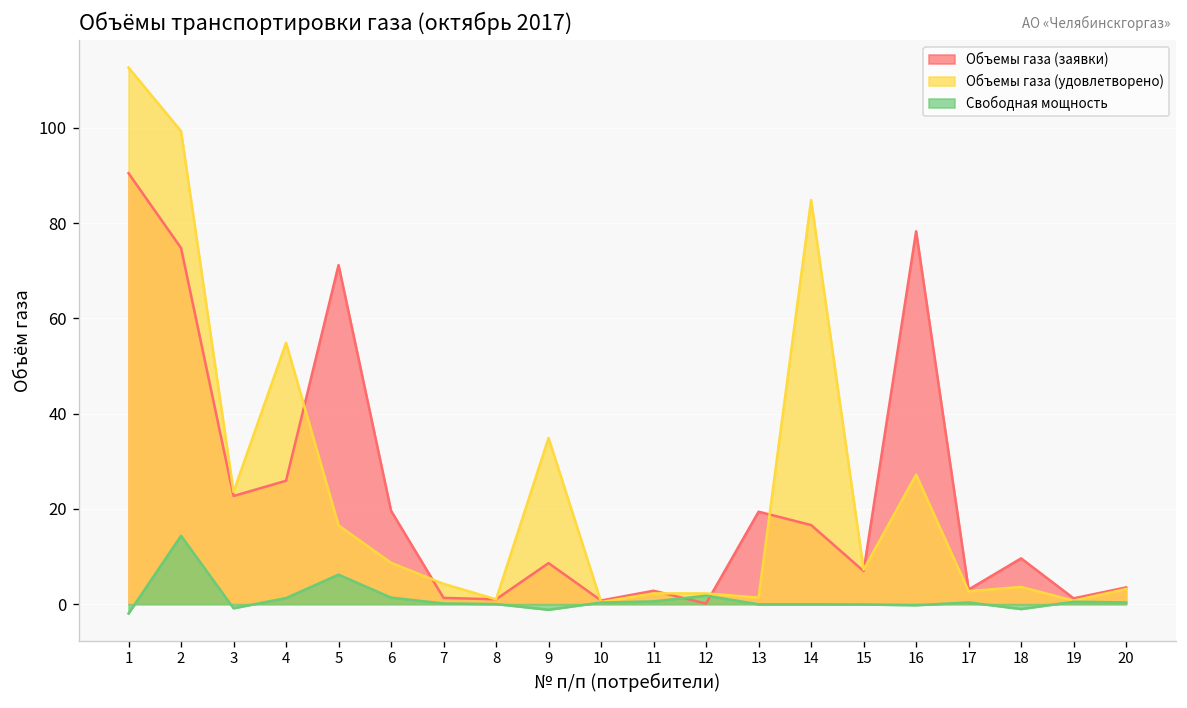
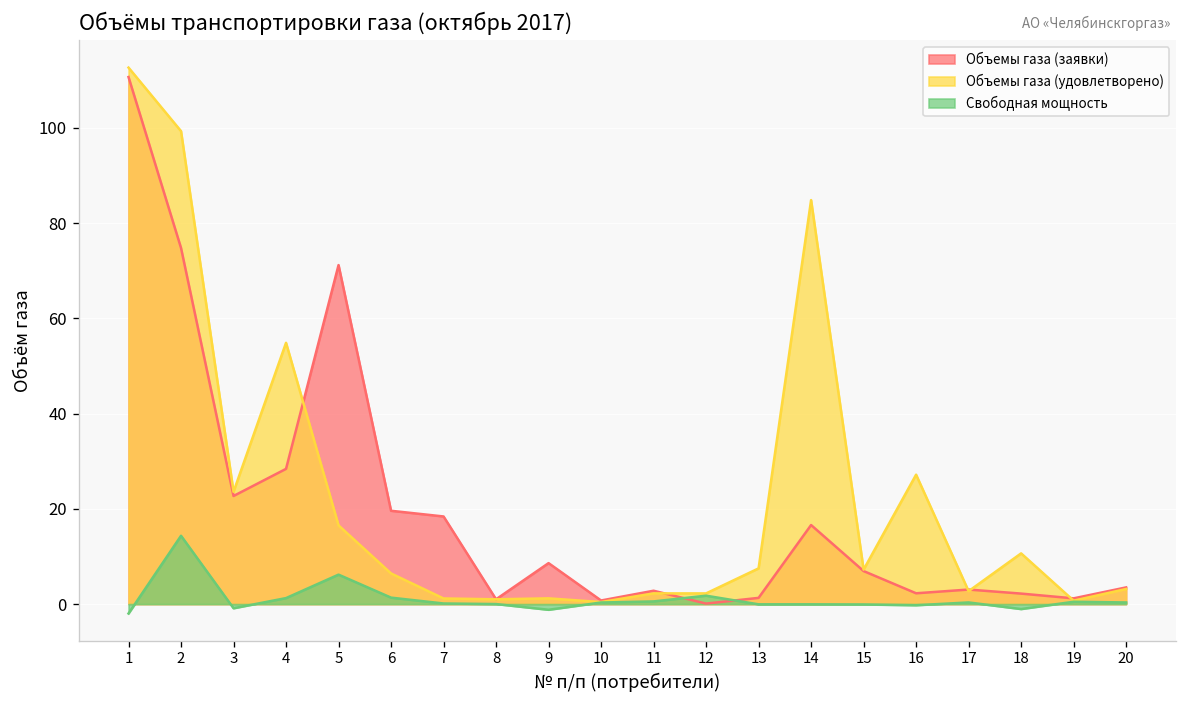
Объемы газа (заявки), 1: 91 -> 111
Объемы газа (заявки), 4: 26 -> 28
Объемы газа (удовлетворено), 6: 9 -> 6
Объемы газа (заявки), 7: 1 -> 18
Объемы газа (удовлетворено), 7: 4 -> 1
Объемы газа (удовлетворено), 9: 35 -> 1
Объемы газа (заявки), 13: 19 -> 1
Объемы газа (удовлетворено), 13: 1 -> 7
Объемы газа (заявки), 16: 78 -> 2
Объемы газа (заявки), 18: 10 -> 2
Объемы газа (удовлетворено), 18: 4 -> 11
